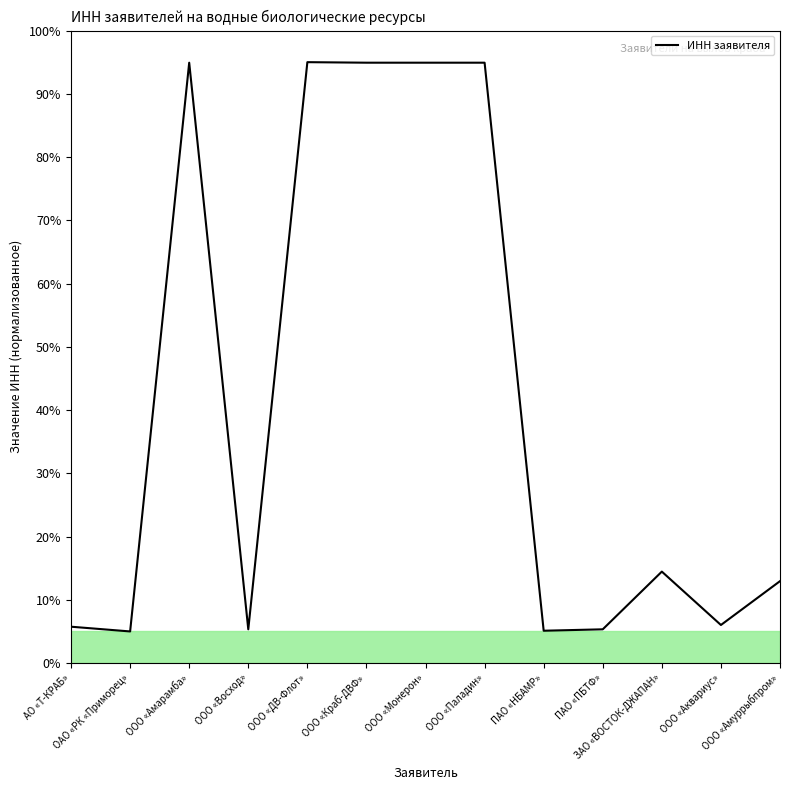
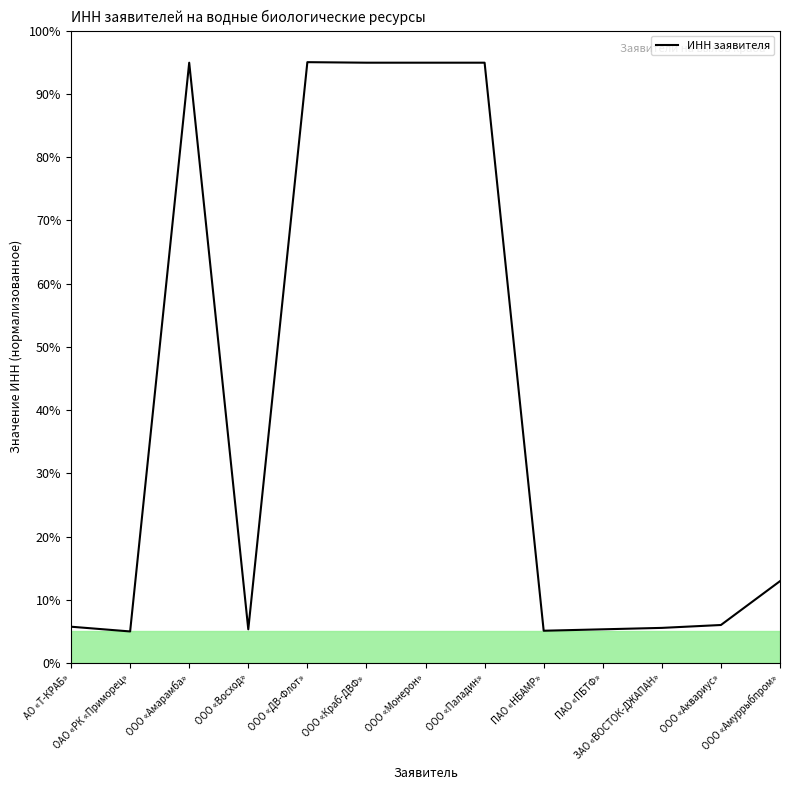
ЗАО «ВОСТОК-ДЖАПАН»: 14% -> 6%
